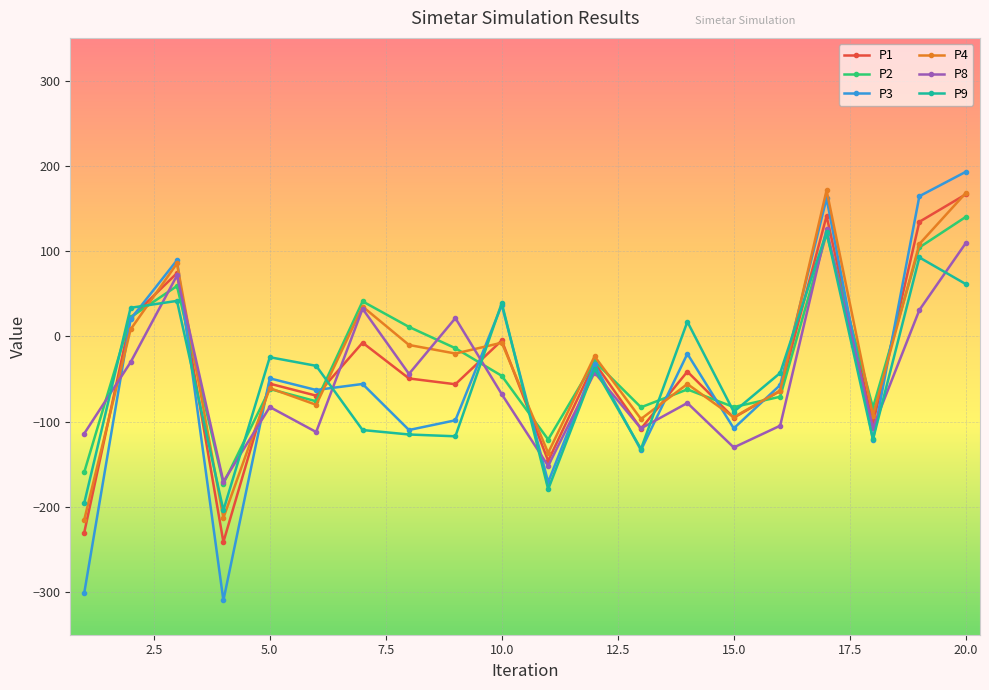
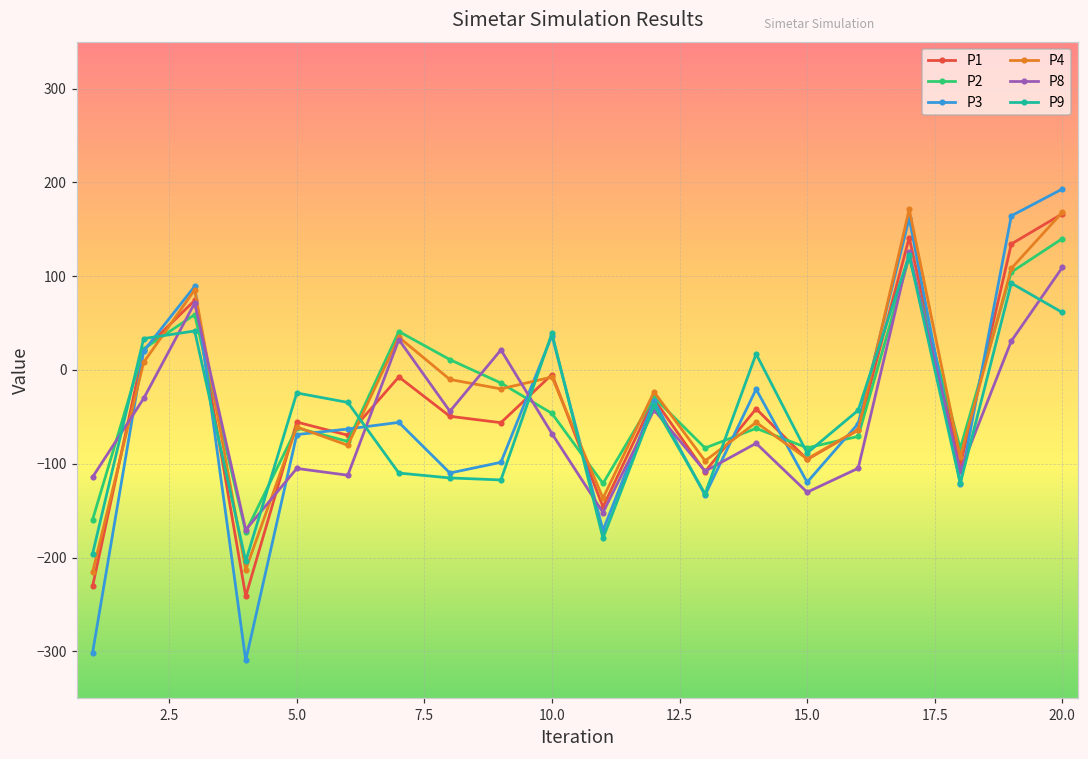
P3, 5.0: -50 -> -70
P8, 5.0: -80 -> -110
P3, 15.0: -110 -> -120
